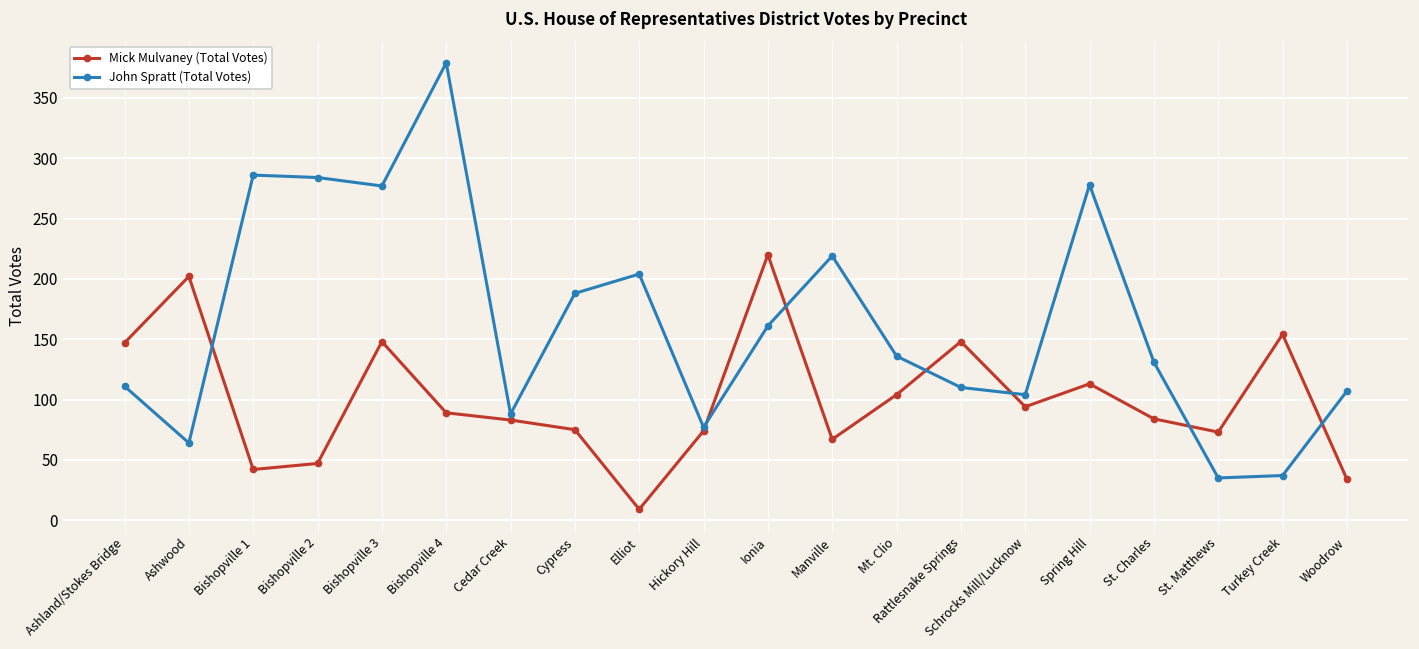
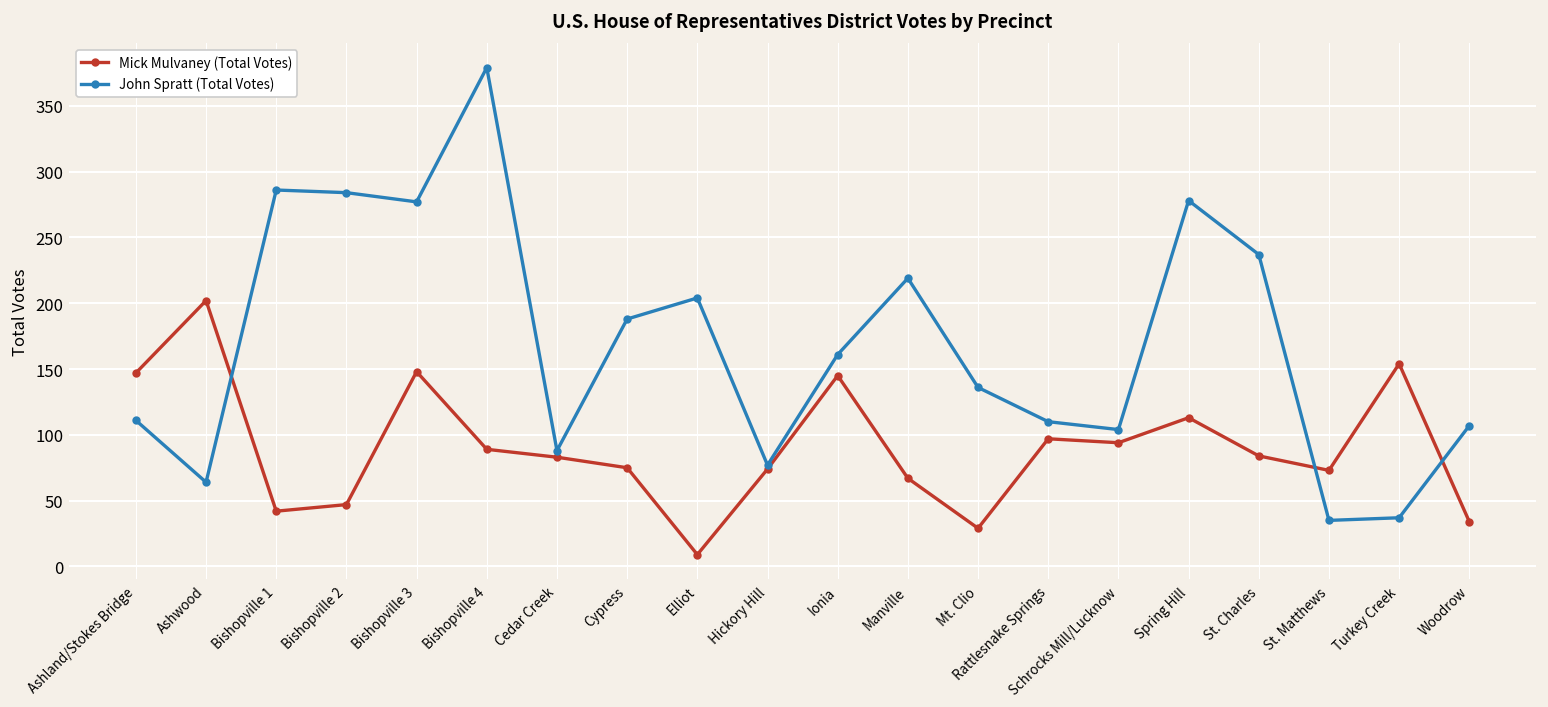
Mick Mulvaney (Total Votes), Ionia: 220 -> 145
Mick Mulvaney (Total Votes), Mt. Clio: 104 -> 29
Mick Mulvaney (Total Votes), Rattlesnake Springs: 148 -> 97
John Spratt (Total Votes), St. Charles: 131 -> 237
